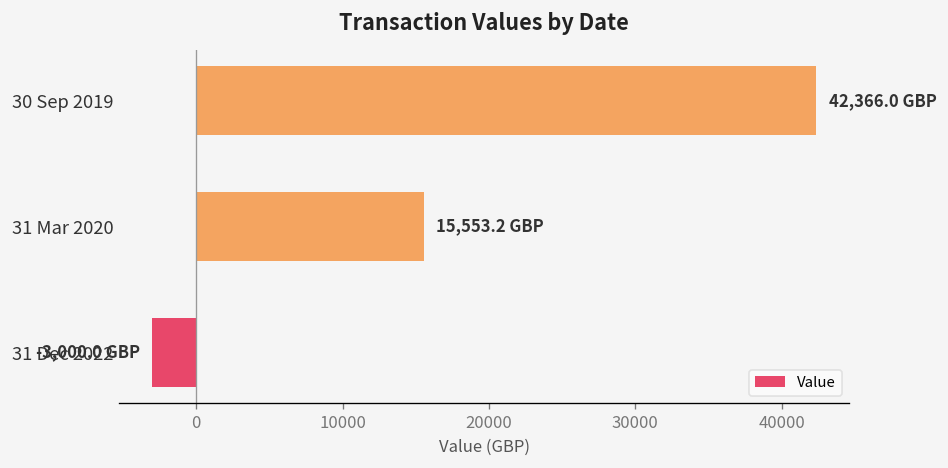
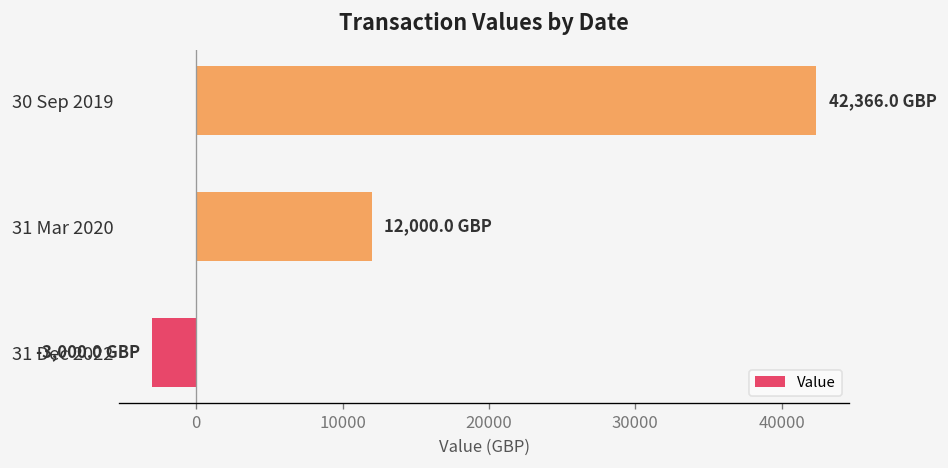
31 Mar 2020: 15,553.2 -> 12,000.0
